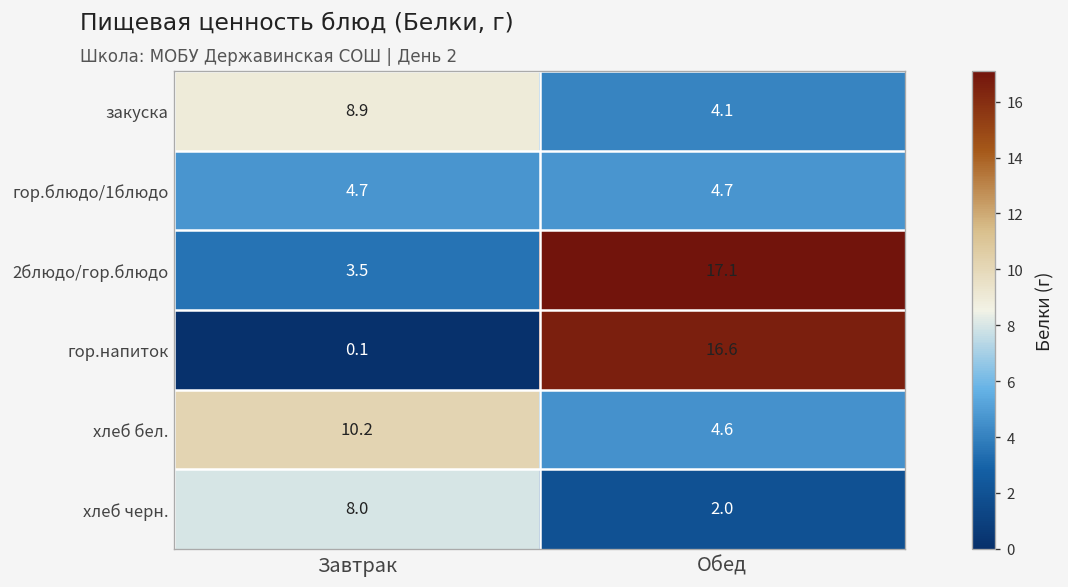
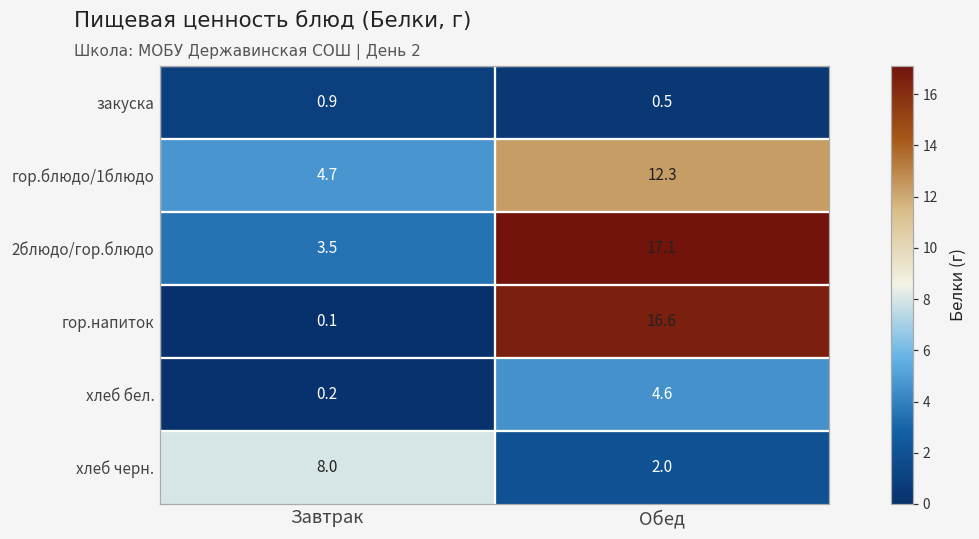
закуска, Завтрак: 8.9 -> 0.9
закуска, Обед: 4.1 -> 0.5
гор.блюдо/1блюдо, Обед: 4.7 -> 12.3
хлеб бел., Завтрак: 10.2 -> 0.2
